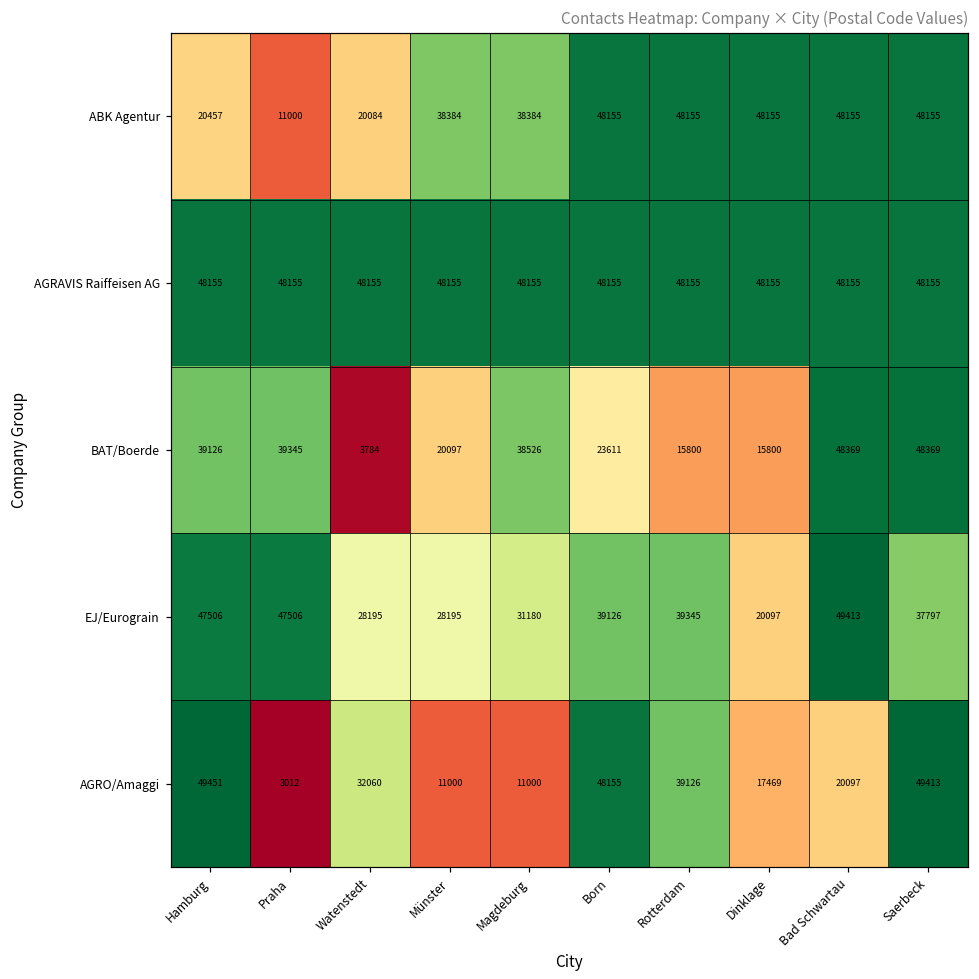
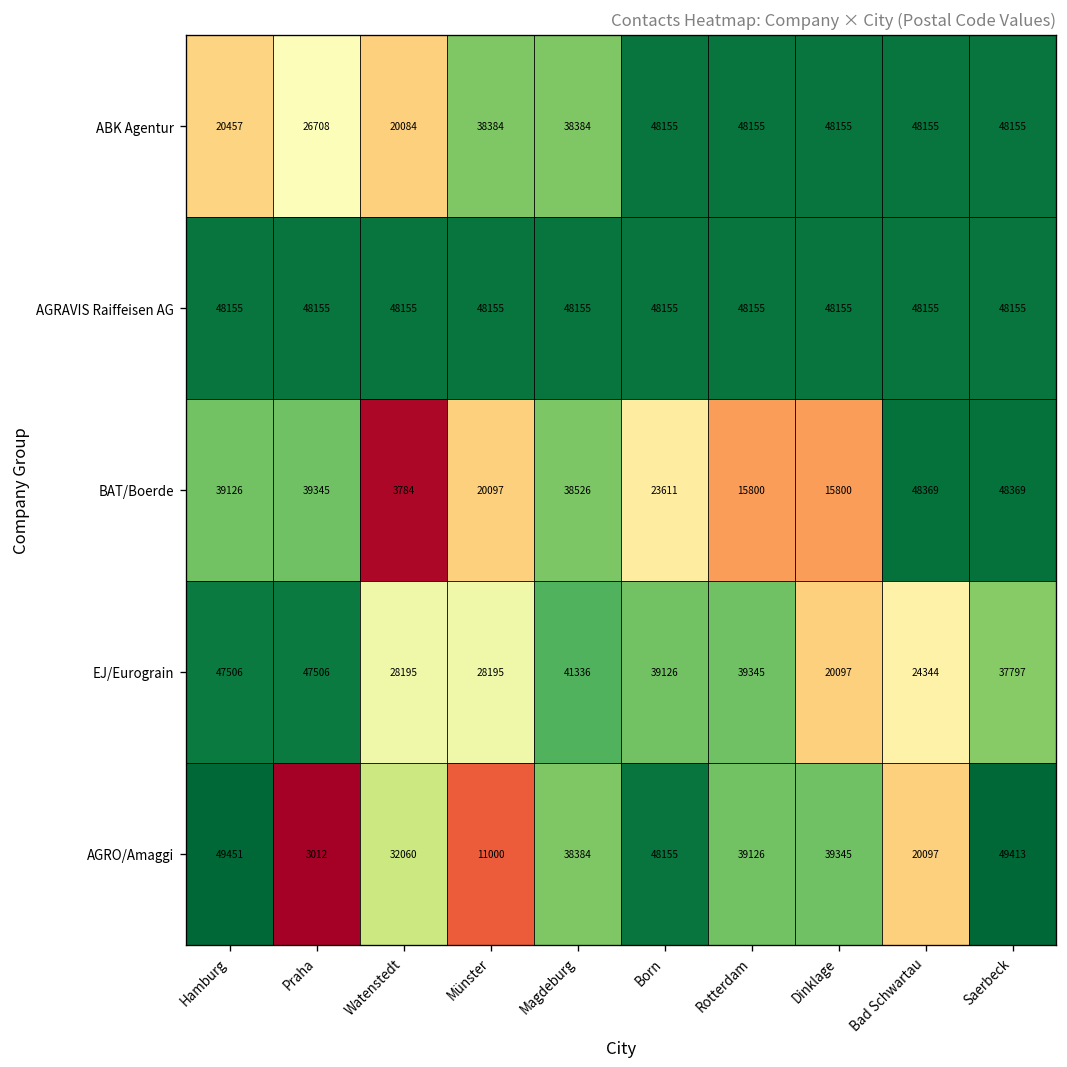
ABK Agentur, Praha: 11000 -> 26708
EJ/Eurograin, Magdeburg: 31180 -> 41336
EJ/Eurograin, Bad Schwartau: 49413 -> 24344
AGRO/Amaggi, Magdeburg: 11000 -> 38384
AGRO/Amaggi, Dinklage: 17469 -> 39345
